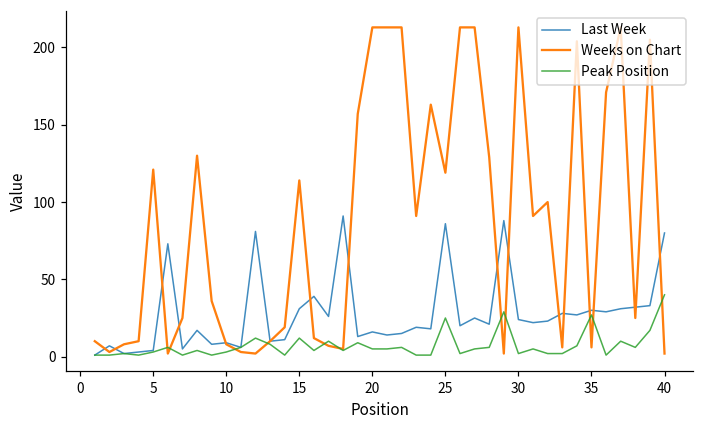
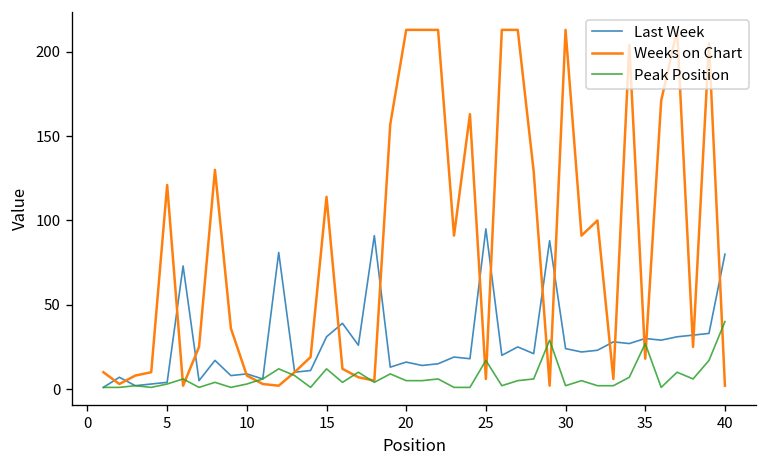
Last Week, 25: 86 -> 95
Weeks on Chart, 25: 119 -> 6
Peak Position, 25: 25 -> 17
Weeks on Chart, 35: 6 -> 18
